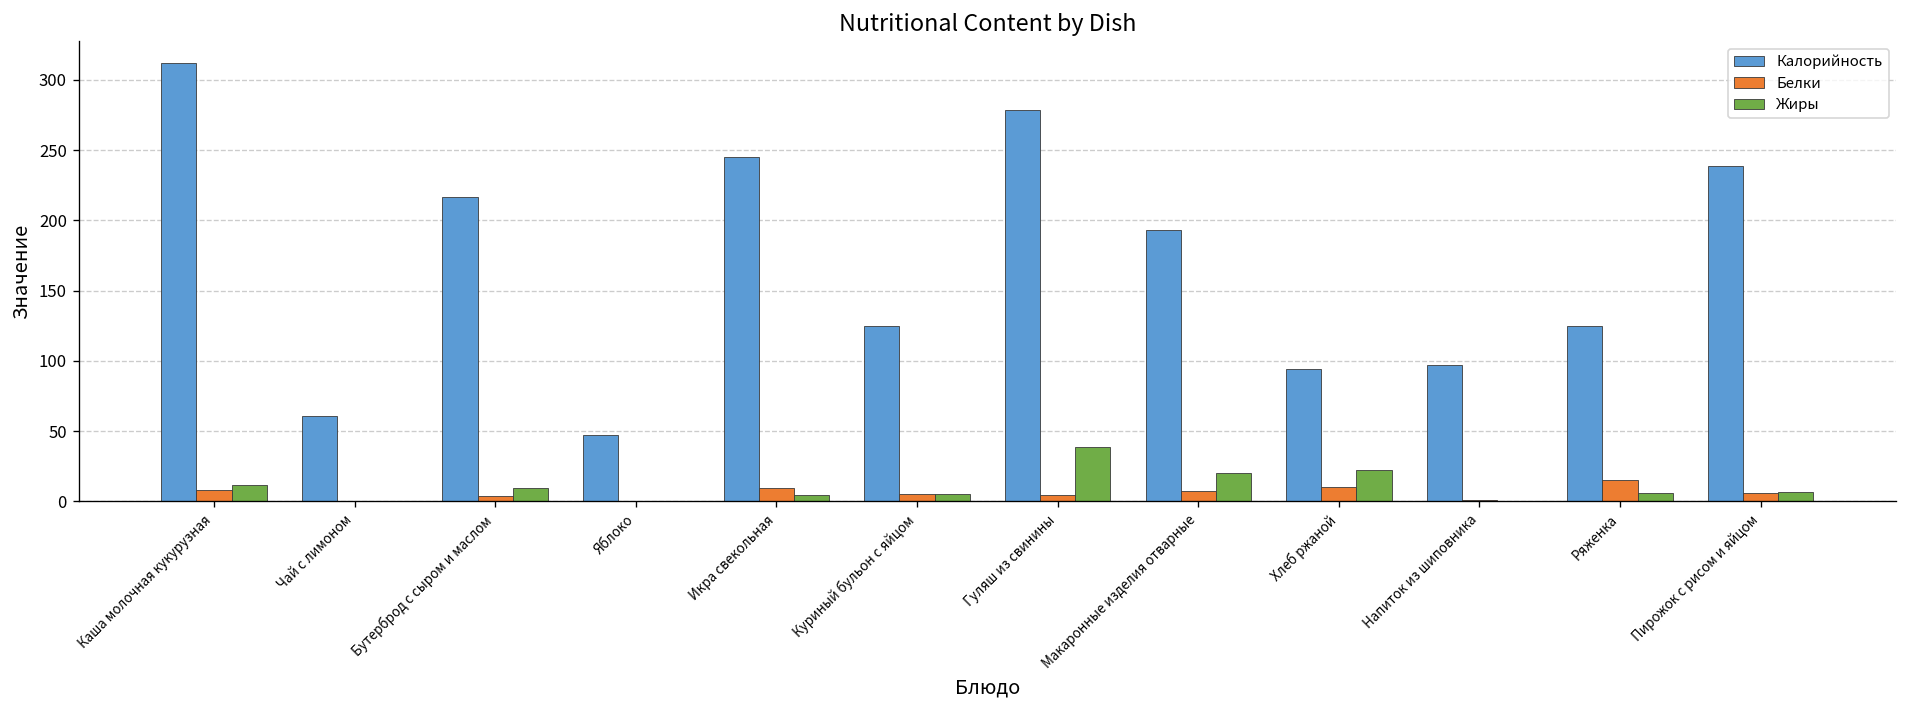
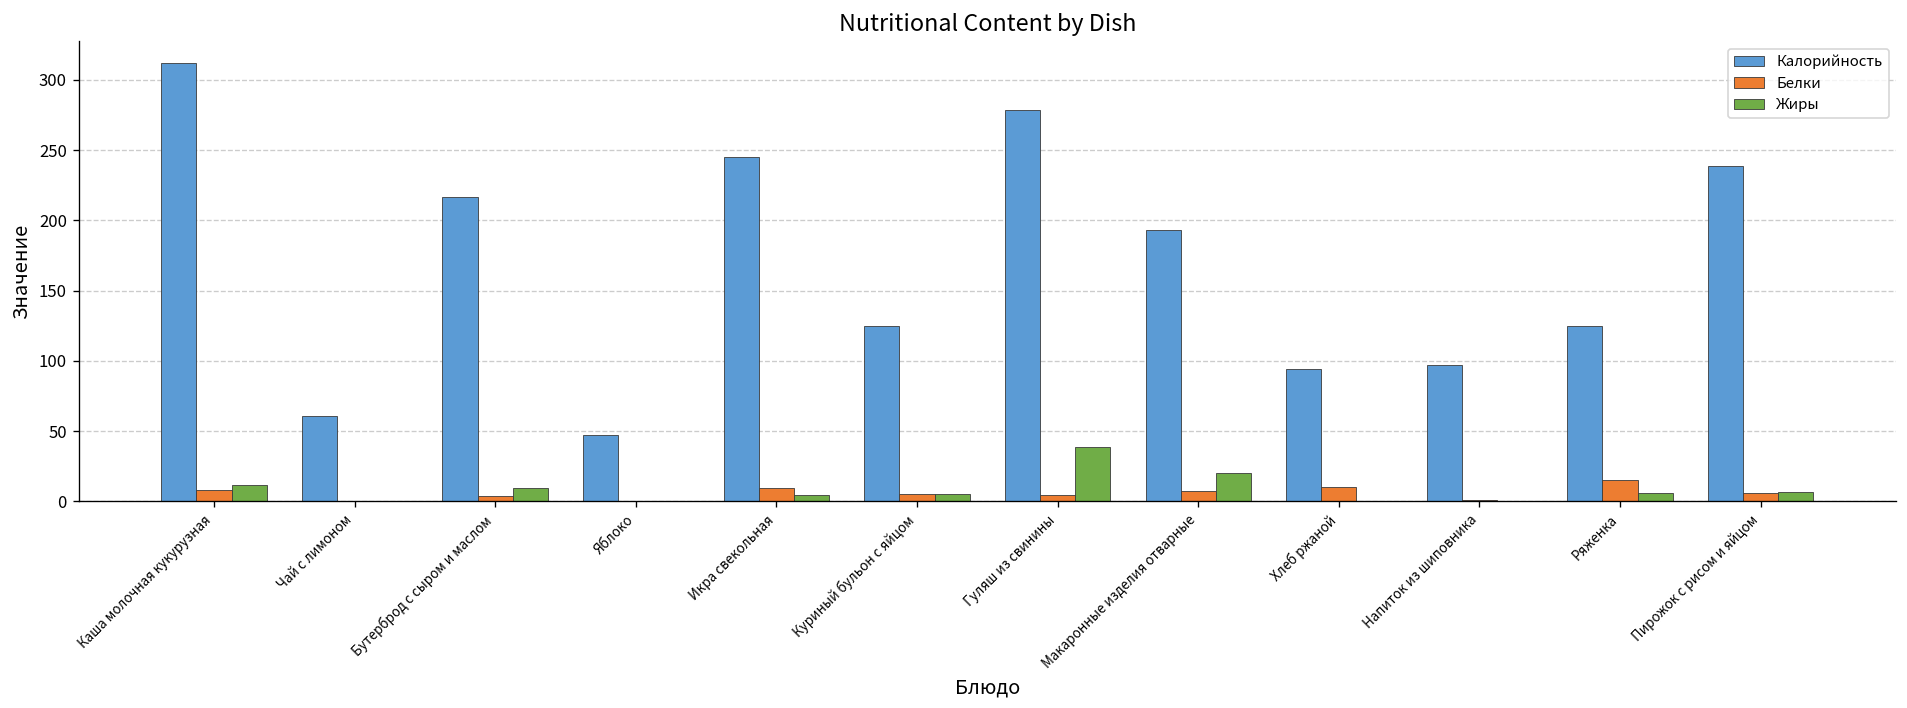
Жиры, Хлеб ржаной: 22 -> 0
